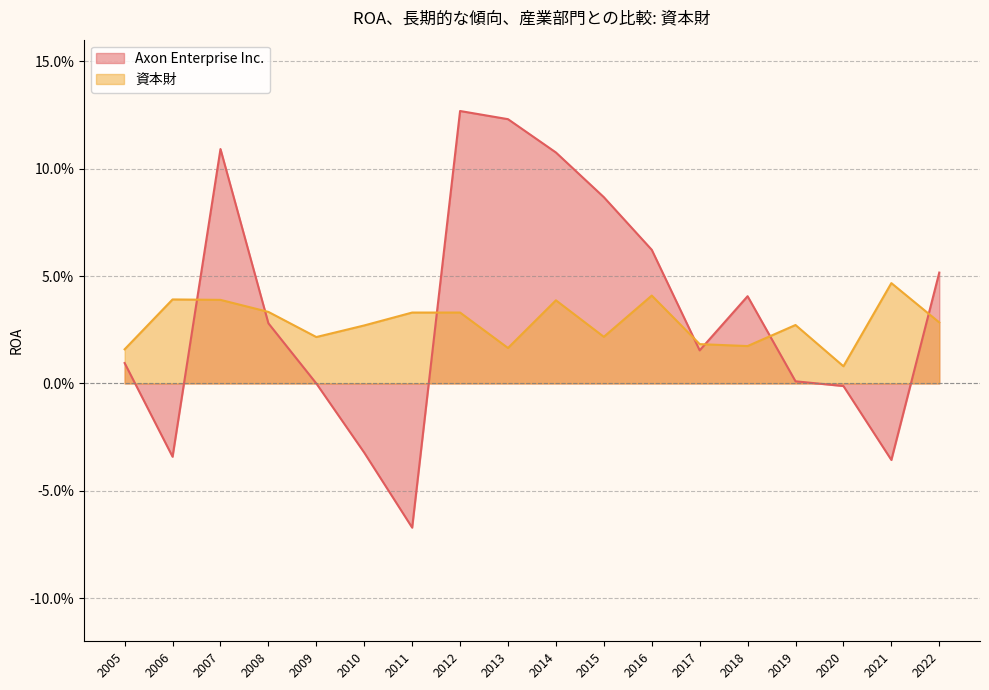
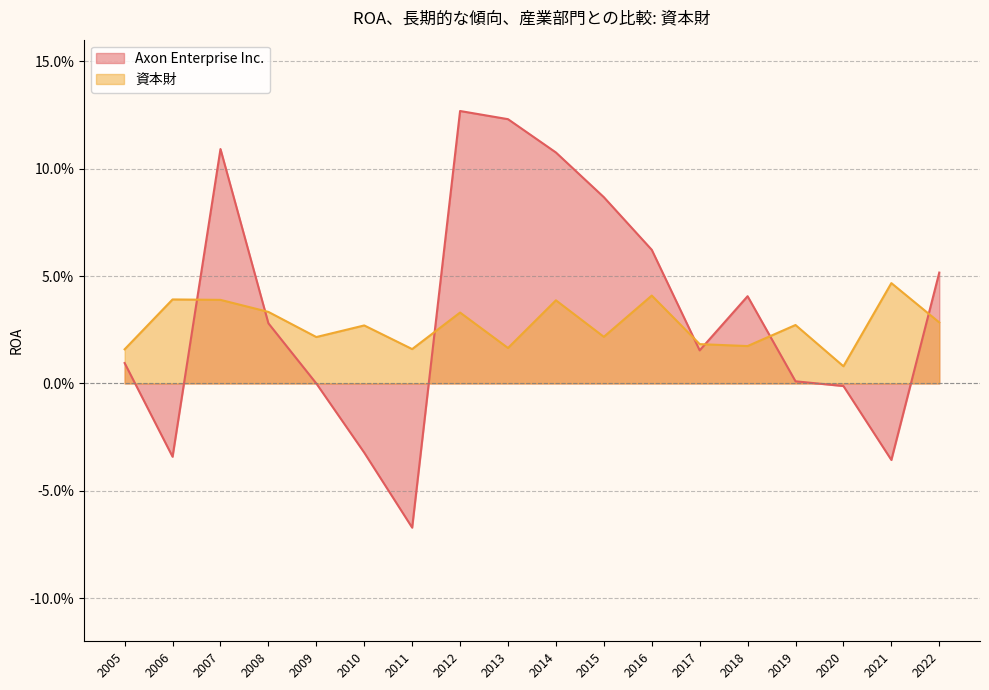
資本財, 2011: 3.3% -> 1.6%
